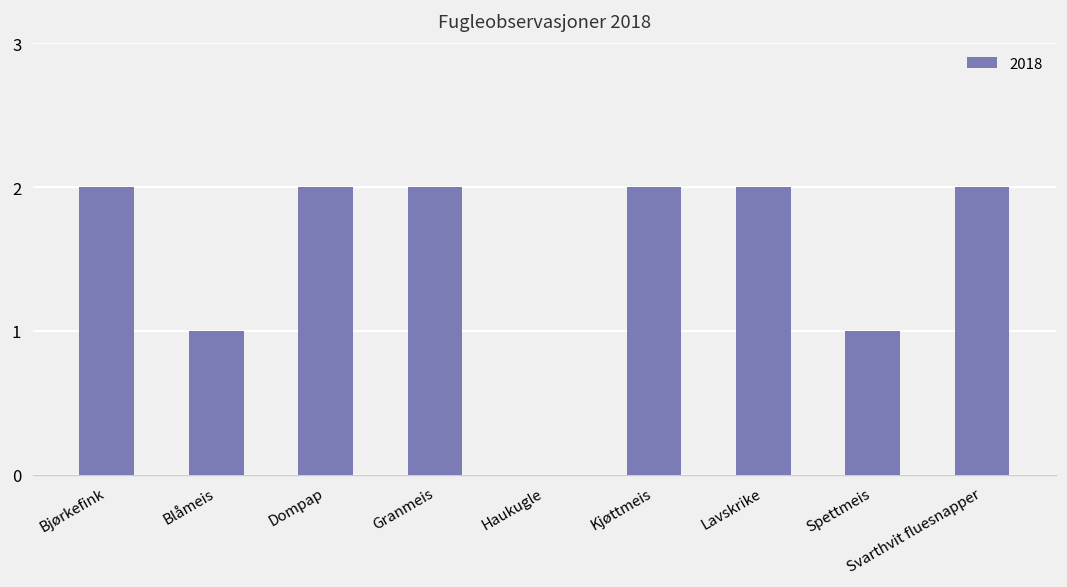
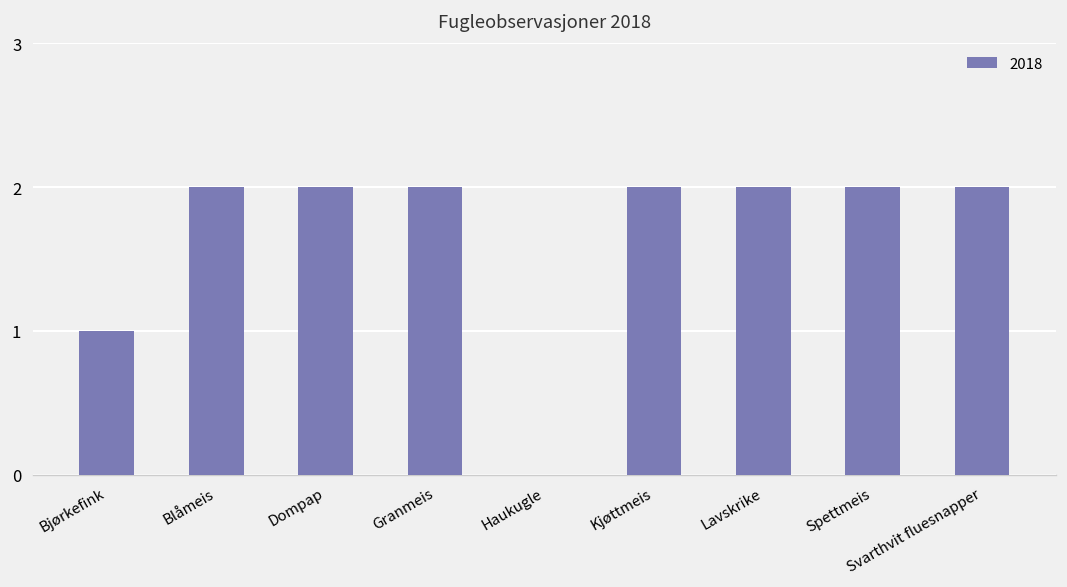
Bjørkefink: 2 -> 1
Blåmeis: 1 -> 2
Spettmeis: 1 -> 2
